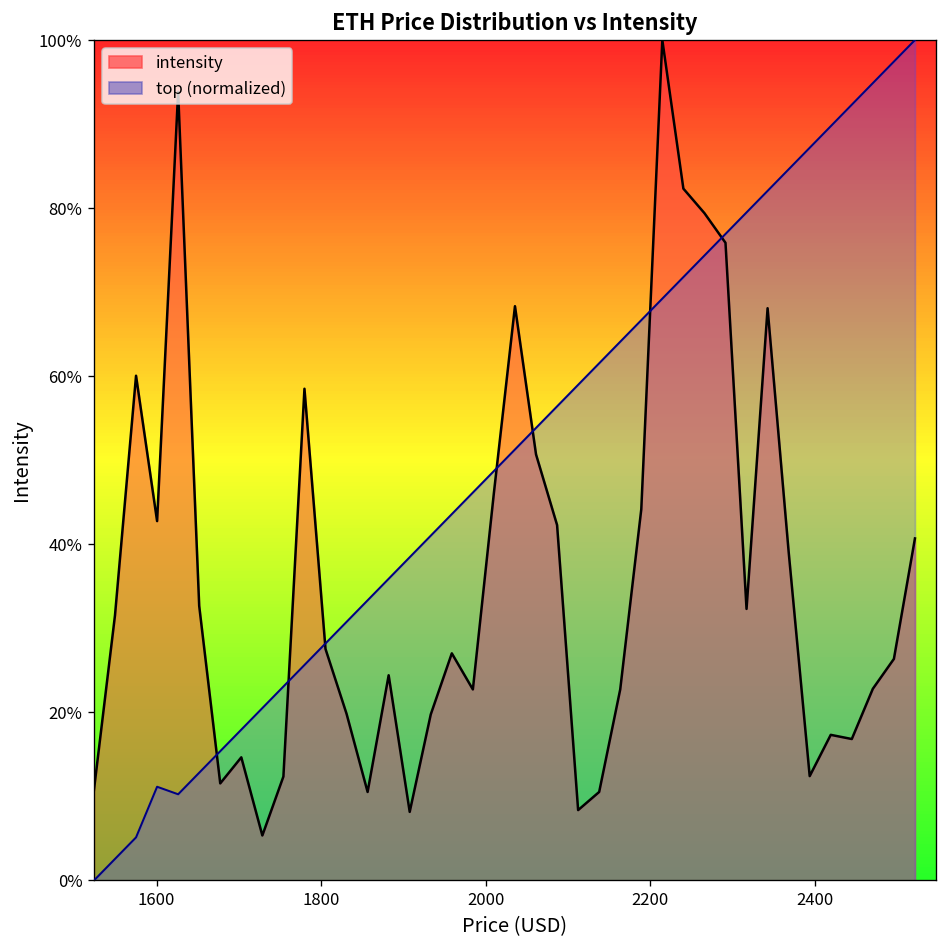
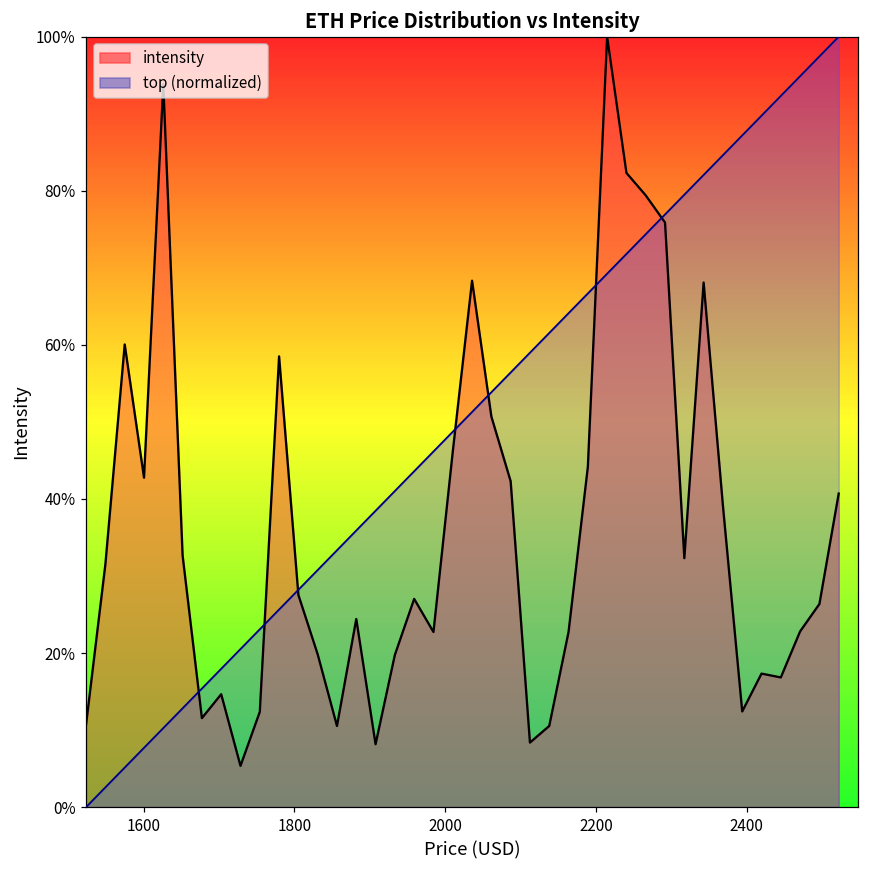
top (normalized), 1600: 11% -> 8%
